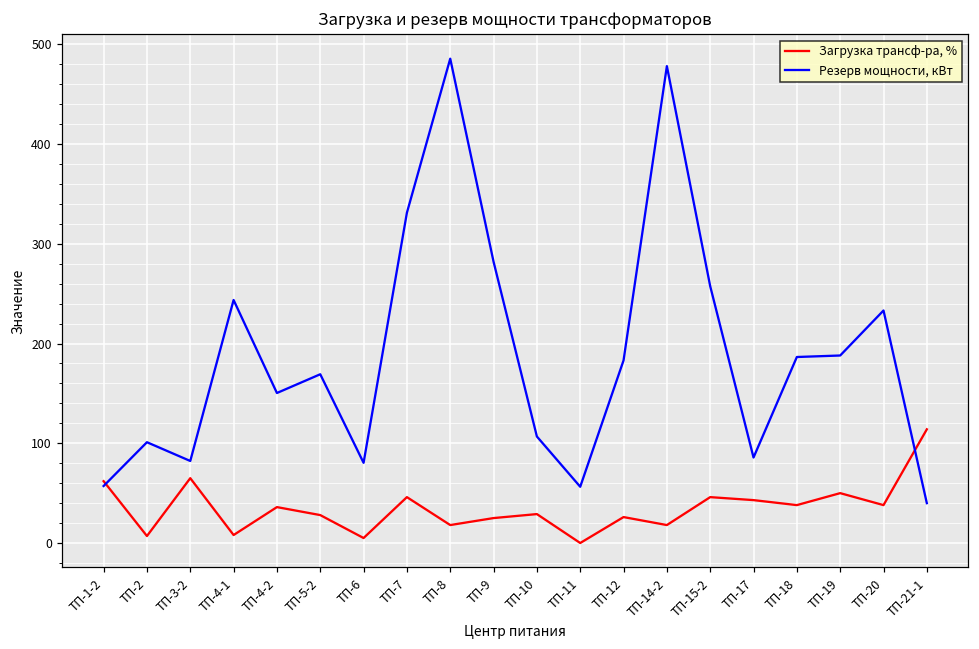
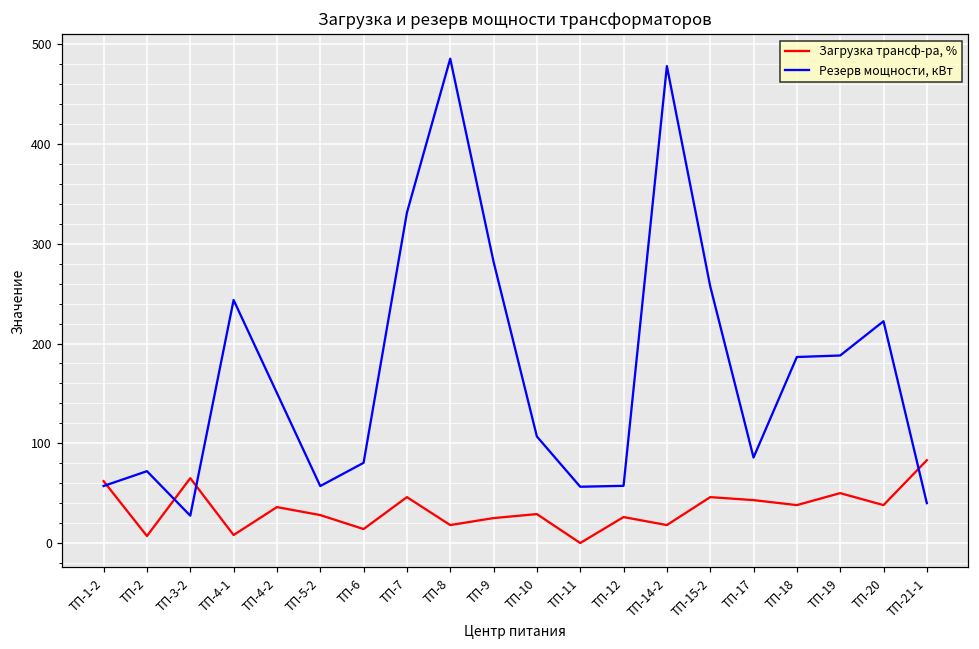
Резерв мощности, кВт, ТП-2: 100 -> 70
Резерв мощности, кВт, ТП-3-2: 80 -> 30
Резерв мощности, кВт, ТП-5-2: 170 -> 60
Загрузка трансф-ра, %, ТП-6: 5 -> 14
Резерв мощности, кВт, ТП-12: 180 -> 60
Резерв мощности, кВт, ТП-20: 230 -> 220
Загрузка трансф-ра, %, ТП-21-1: 110 -> 80
